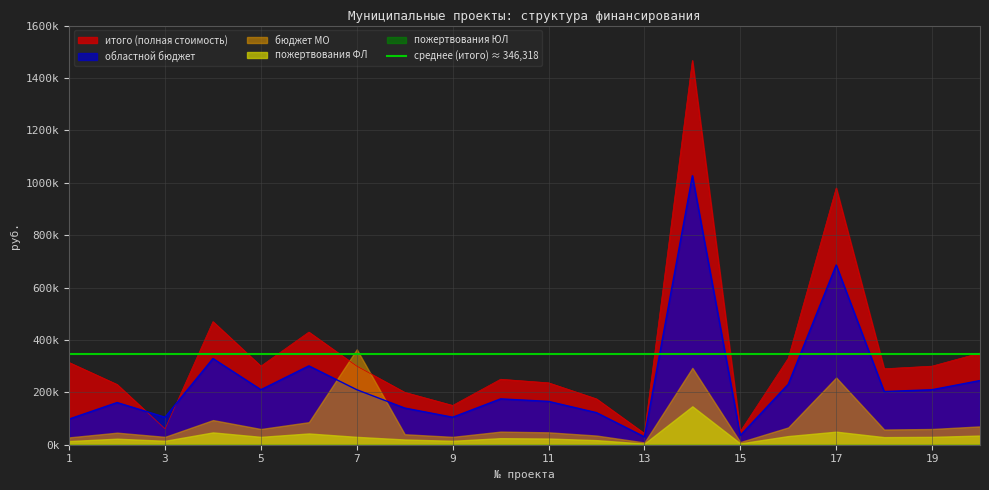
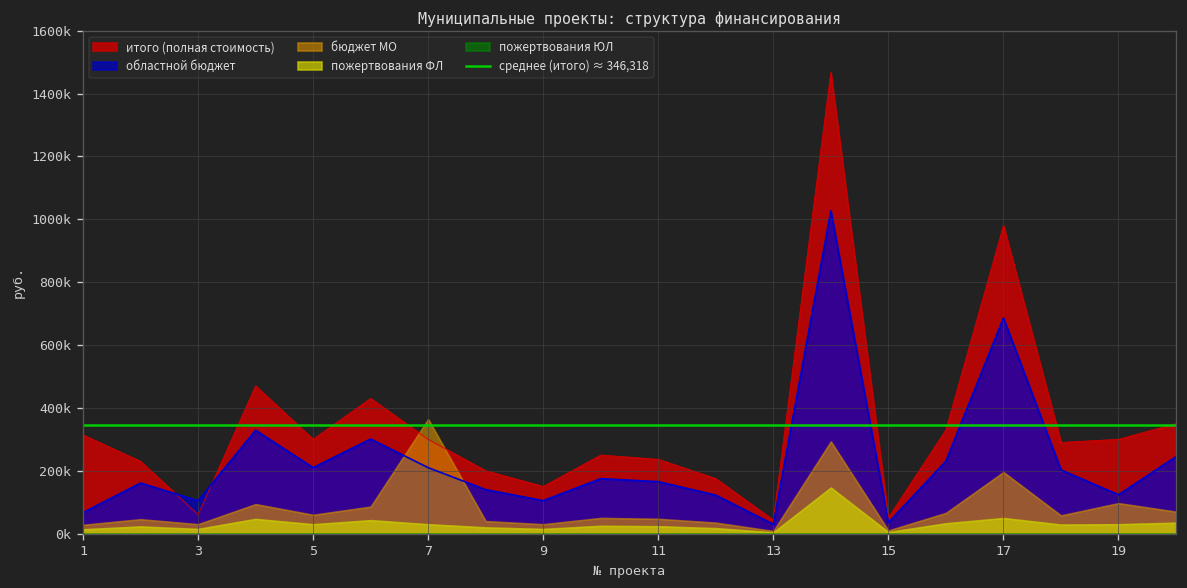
областной бюджет, 1: 100000 -> 70000
бюджет МО, 17: 260000 -> 200000
областной бюджет, 19: 210000 -> 120000
бюджет МО, 19: 60000 -> 100000
